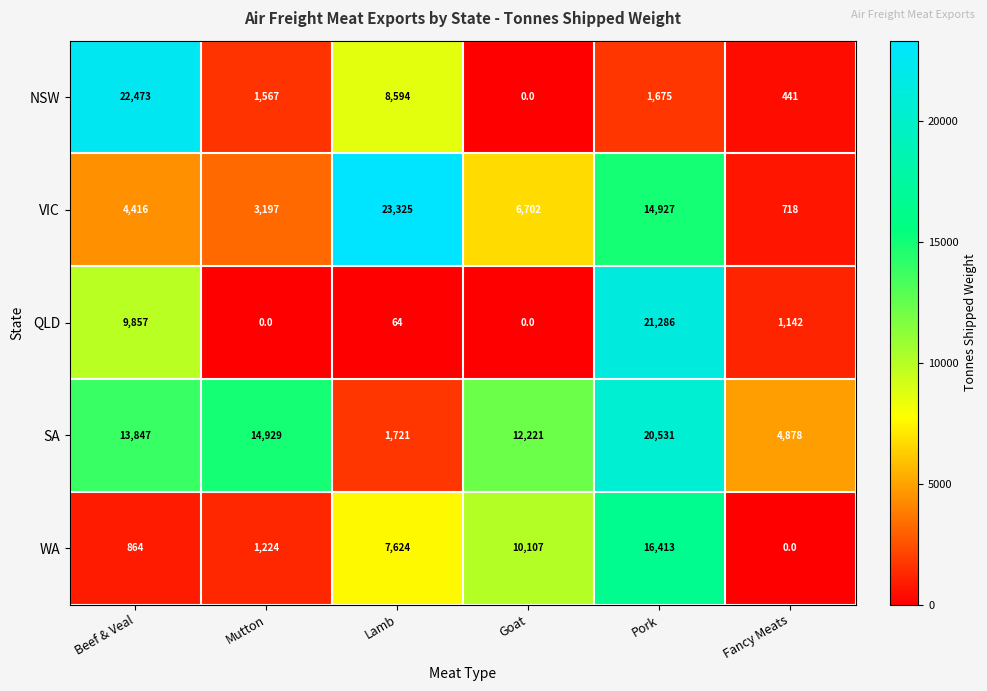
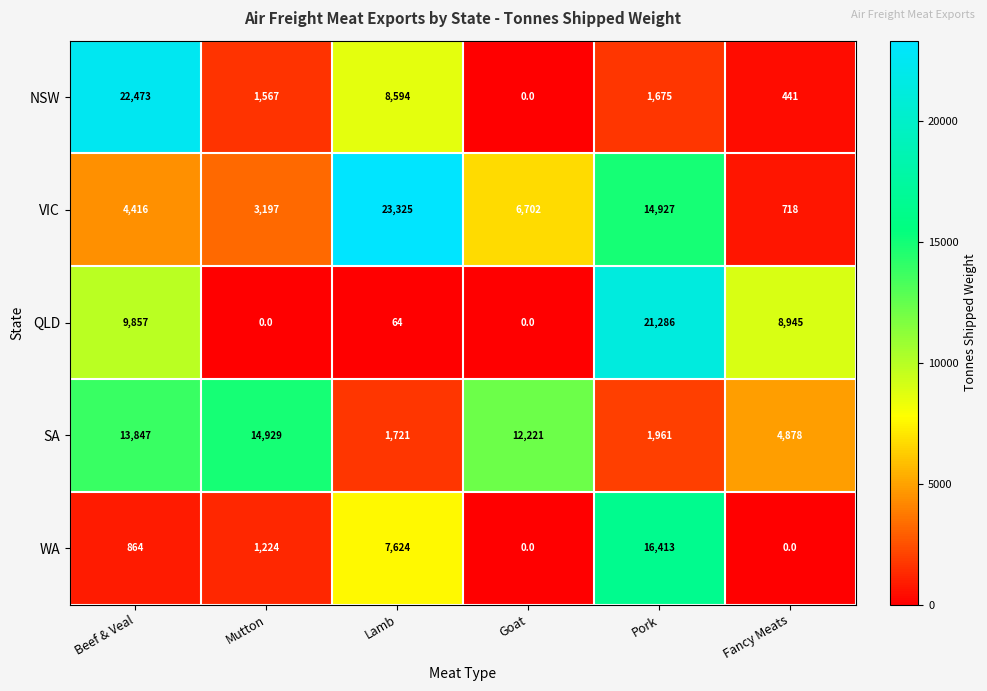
QLD, Fancy Meats: 1,142 -> 8,945
SA, Pork: 20,531 -> 1,961
WA, Goat: 10,107 -> 0.0
